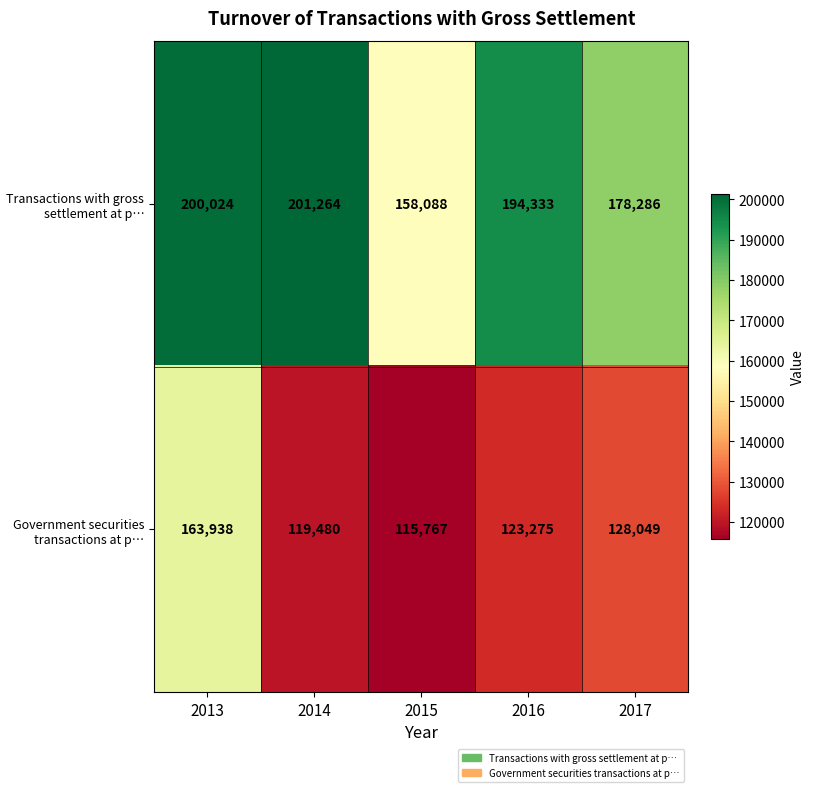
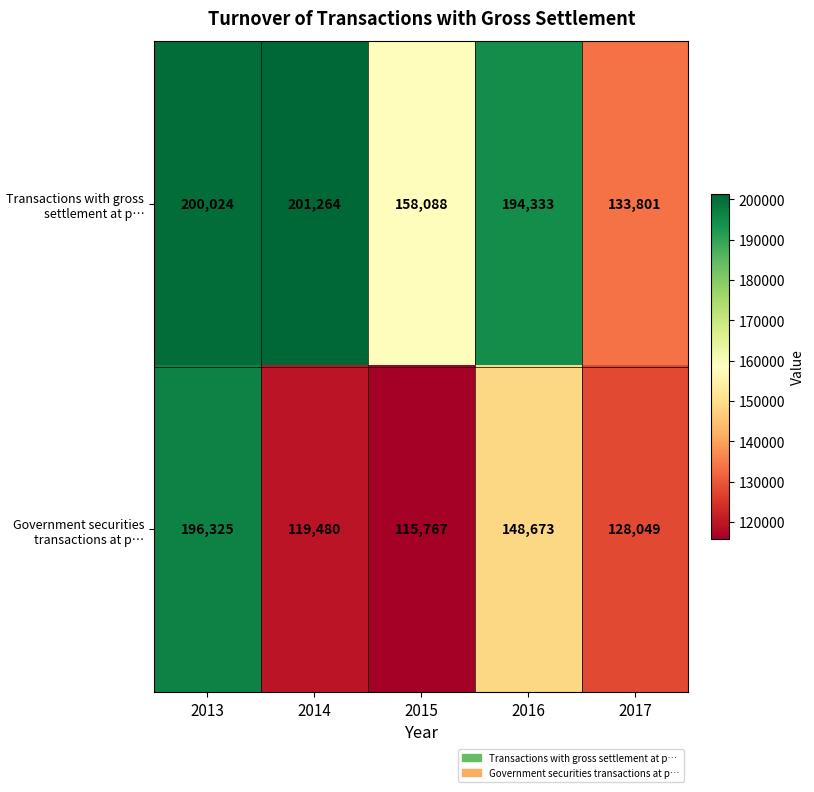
Transactions with gross settlement at p…, 2017: 178,286 -> 133,801
Government securities transactions at p…, 2013: 163,938 -> 196,325
Government securities transactions at p…, 2016: 123,275 -> 148,673
